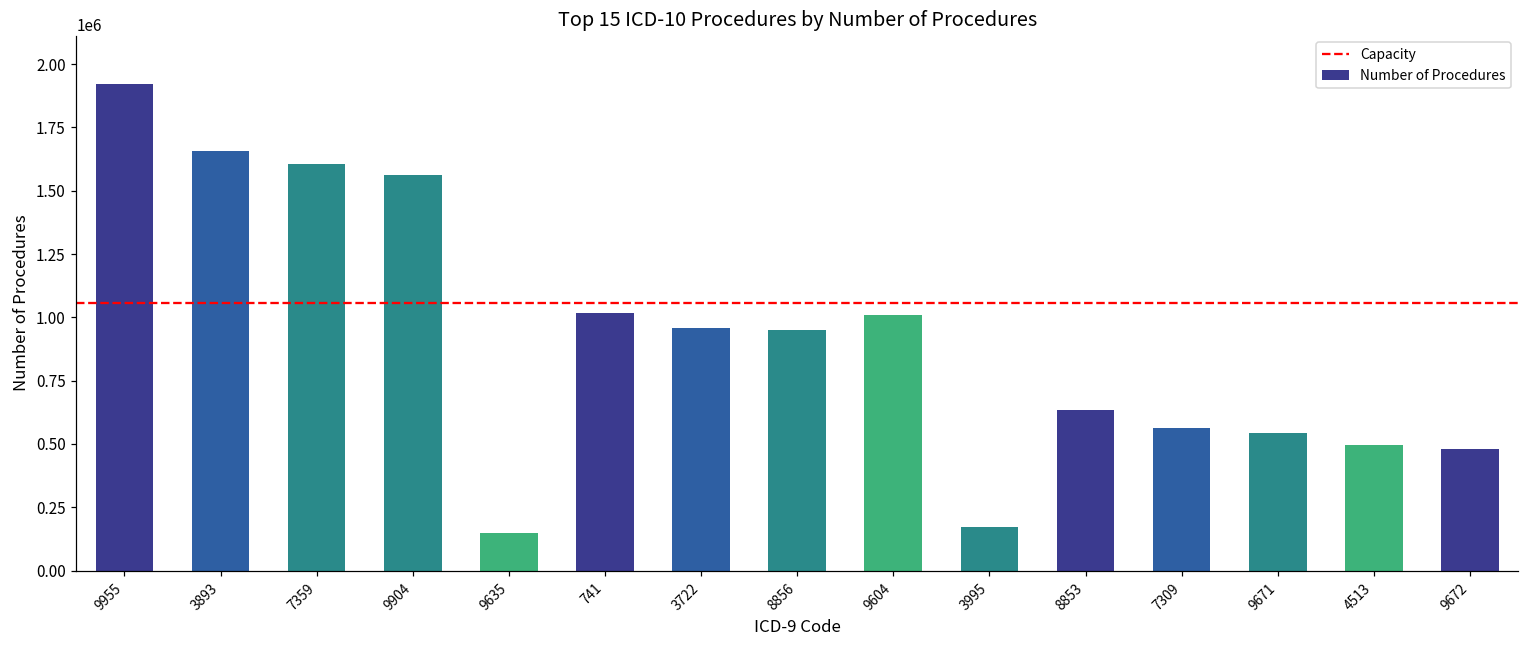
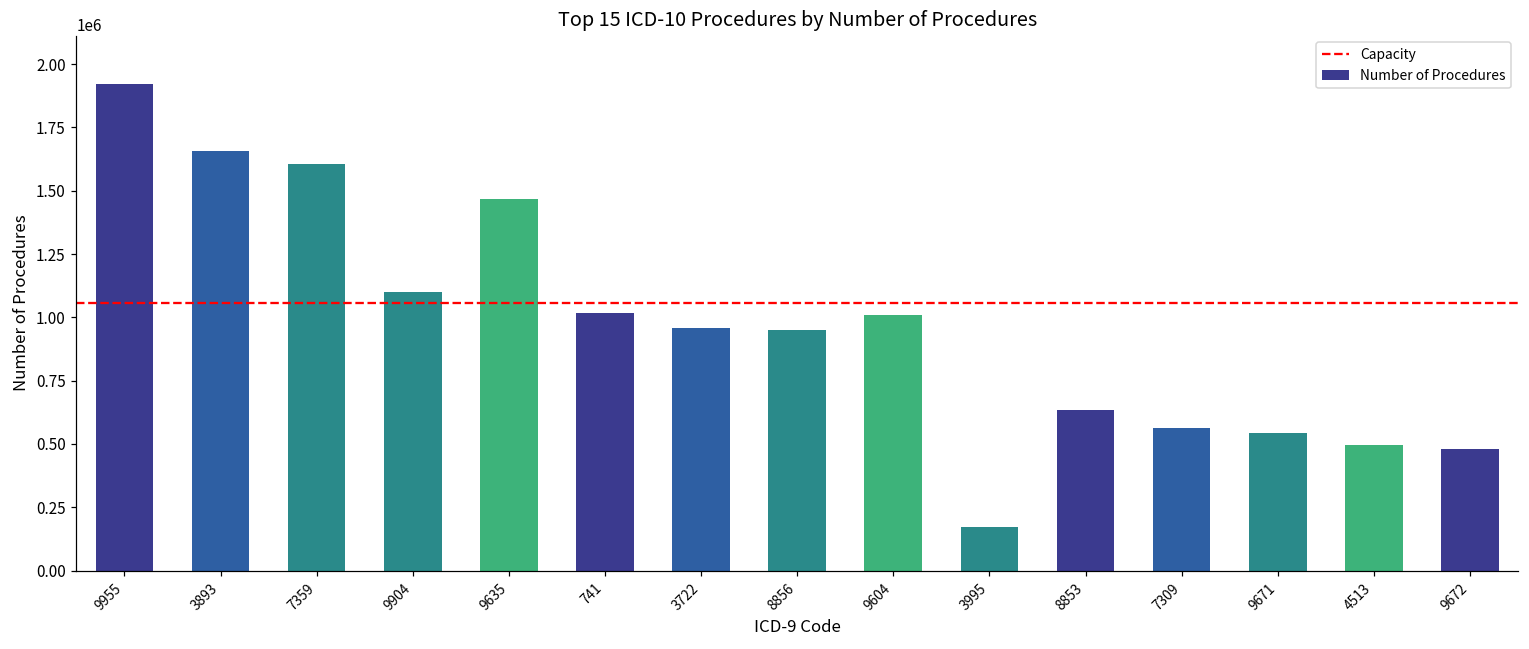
9904: 1560000 -> 1100000
9635: 150000 -> 1470000
